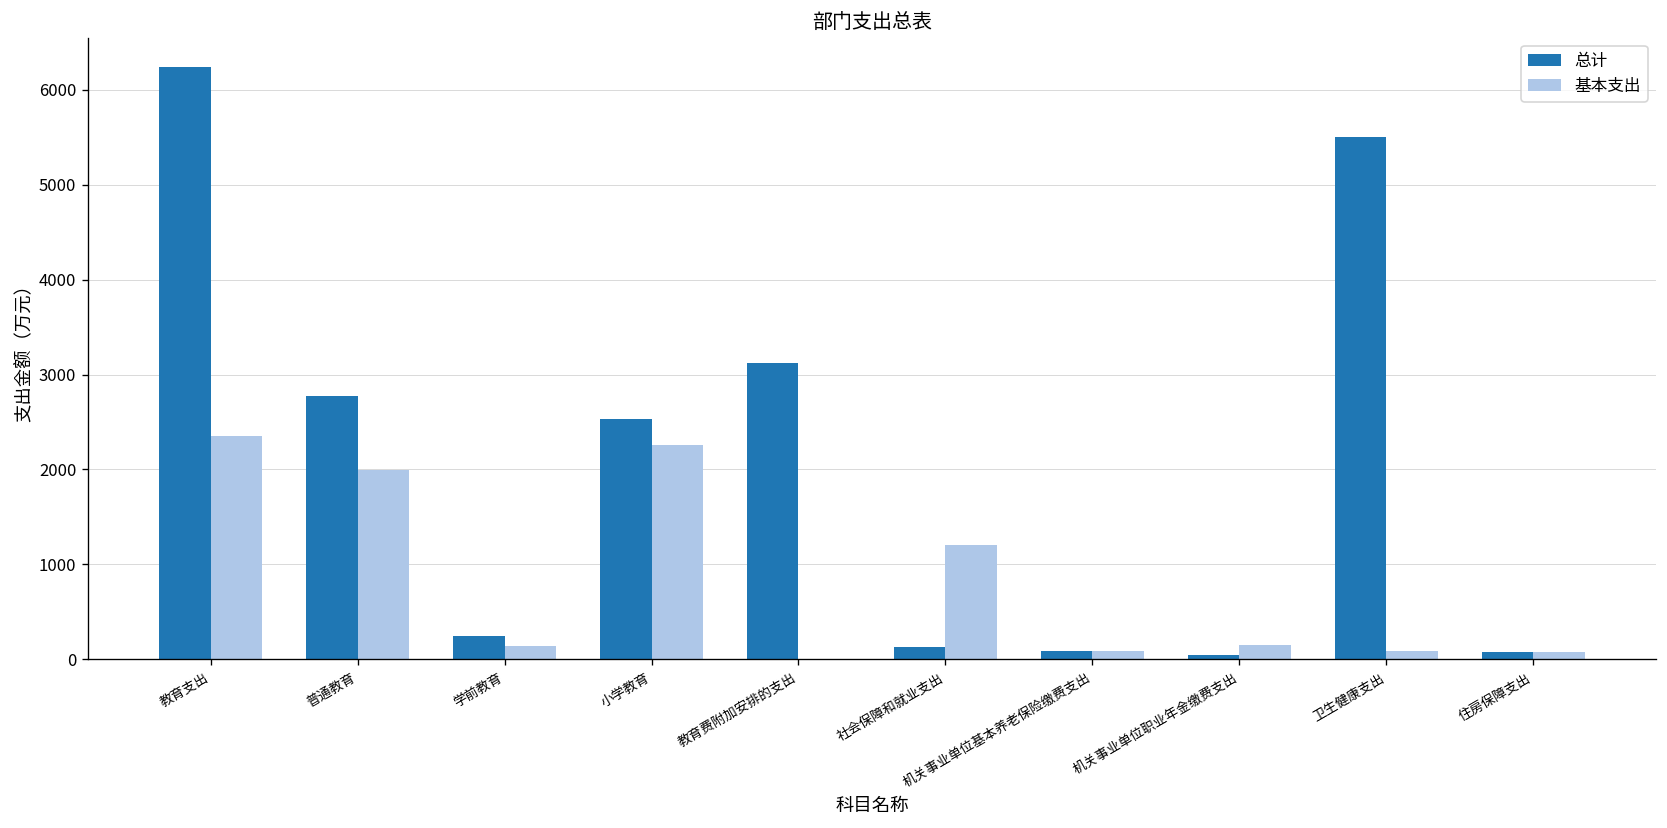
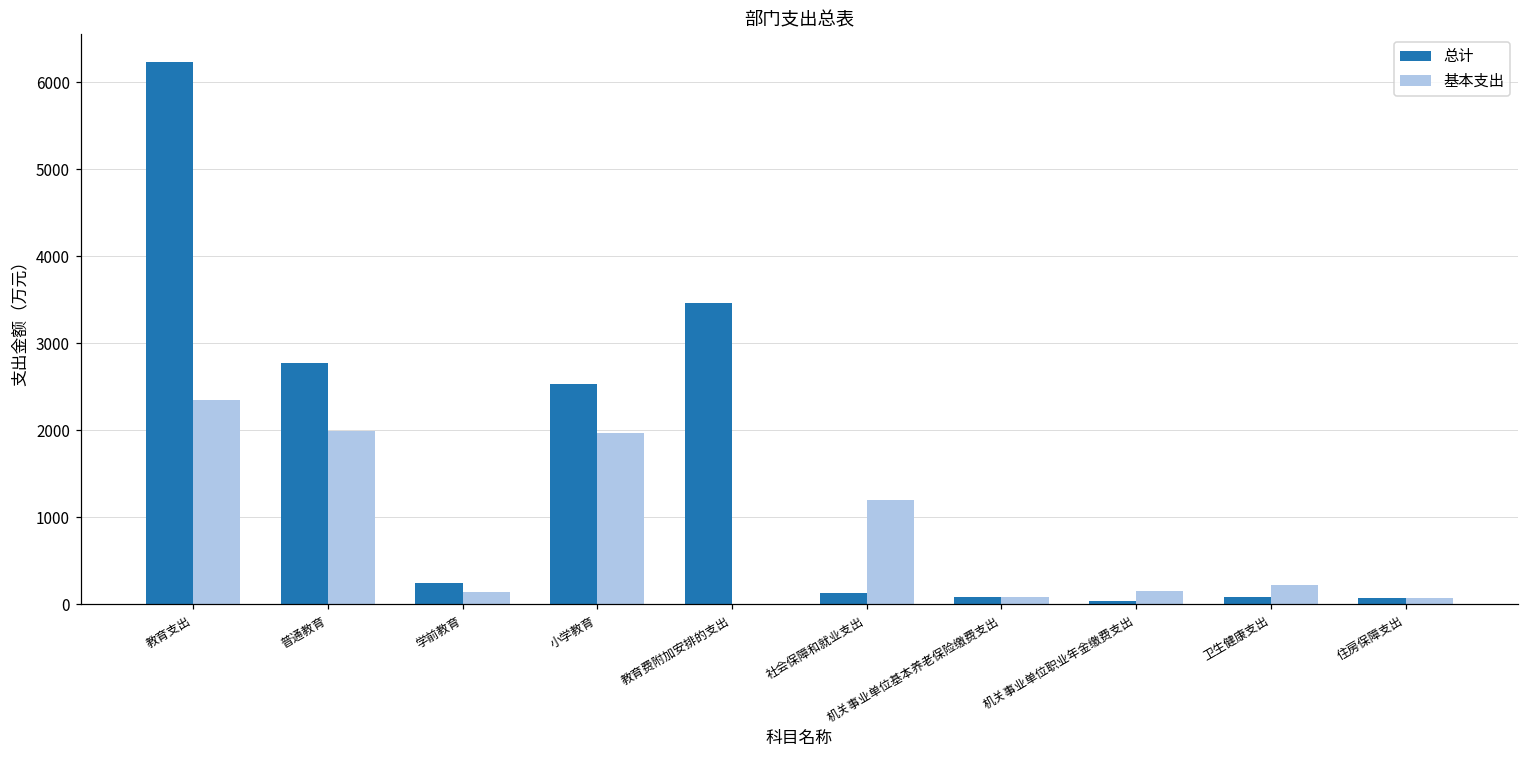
基本支出, 小学教育: 2300 -> 2000
总计, 教育费附加安排的支出: 3100 -> 3500
总计, 卫生健康支出: 5500 -> 100
基本支出, 卫生健康支出: 100 -> 200
